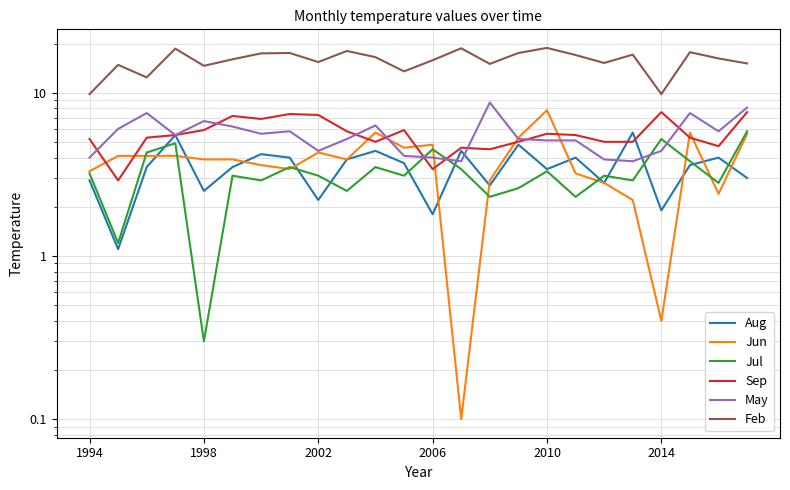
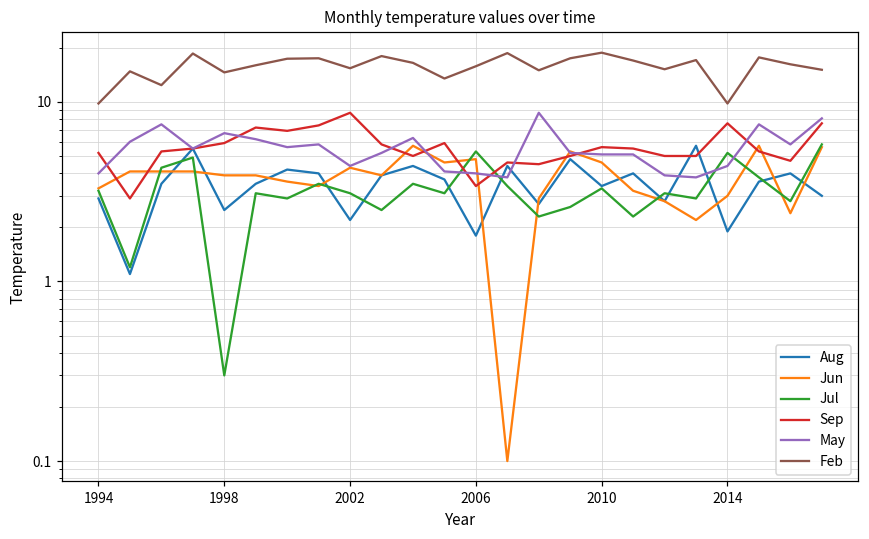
Sep, 2002: 7 -> 9
Jul, 2006: 4.5 -> 5.3
Jun, 2010: 8 -> 4.6
Jun, 2014: 0.4 -> 3.0
